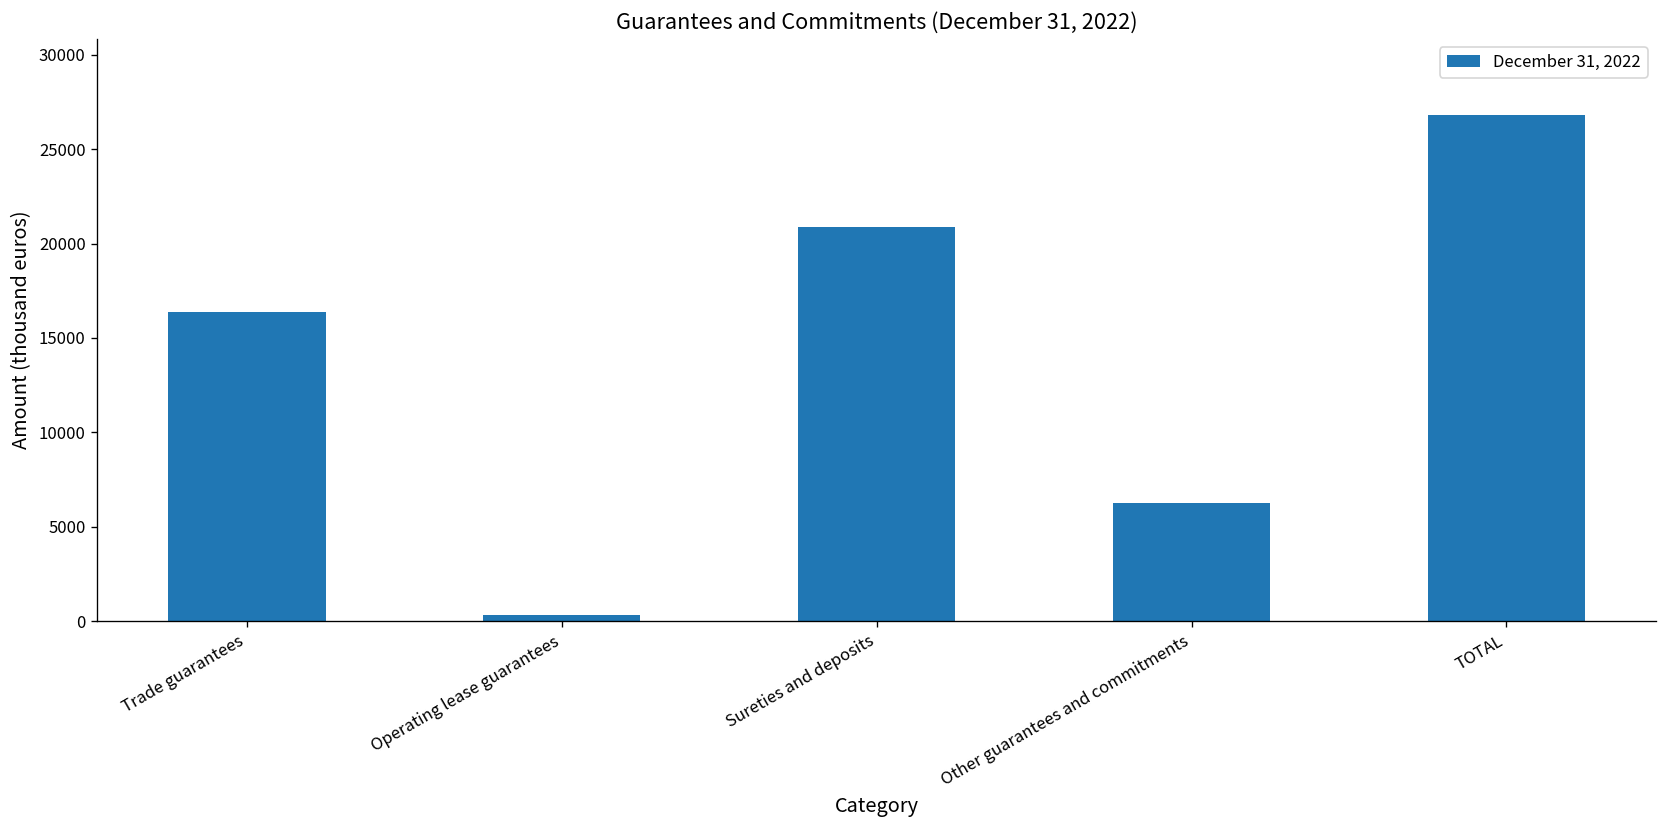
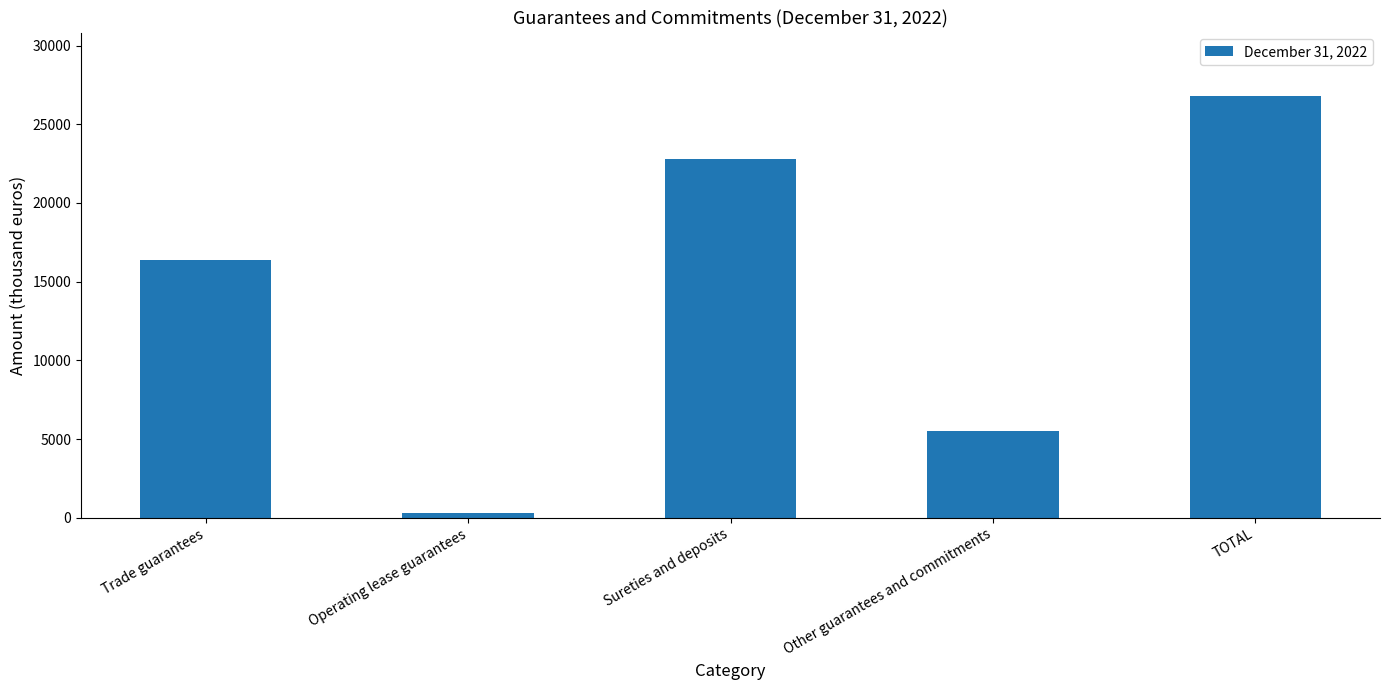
Sureties and deposits: 20900 -> 22800
Other guarantees and commitments: 6300 -> 5500
